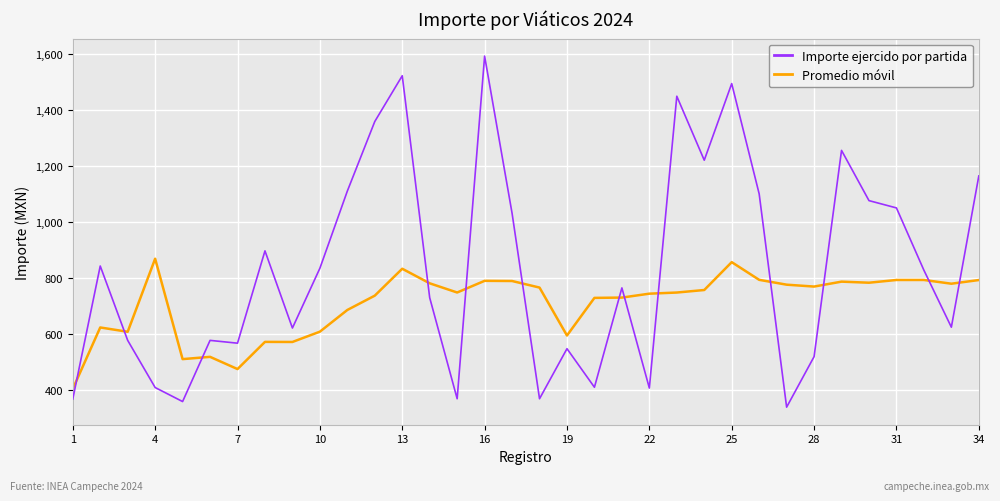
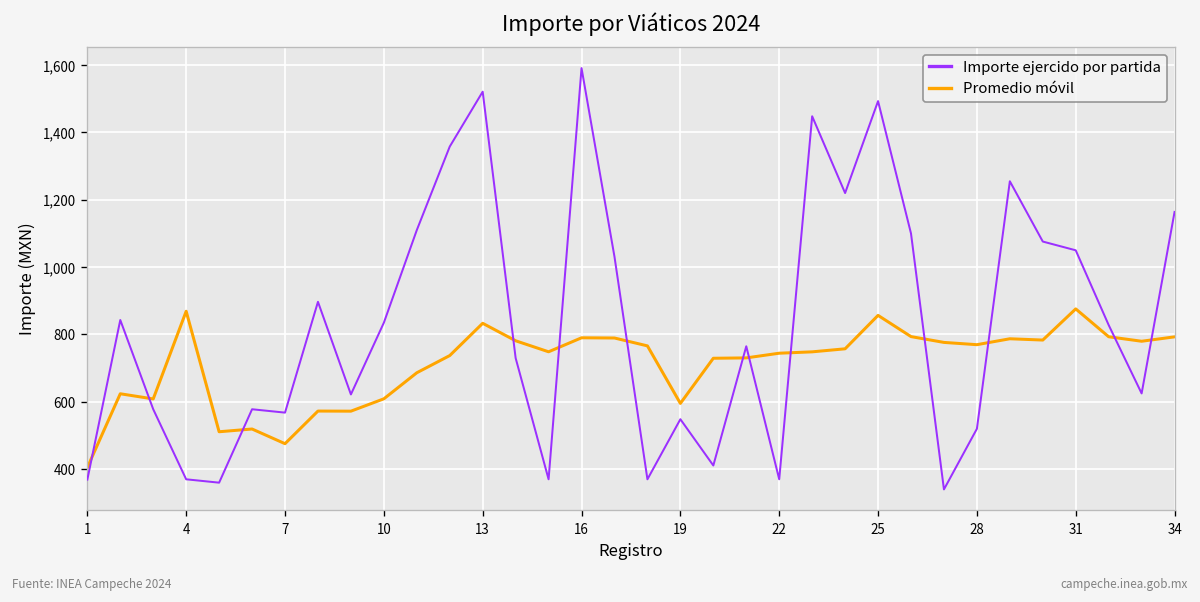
Importe ejercido por partida, 4: 410 -> 370
Importe ejercido por partida, 22: 410 -> 370
Promedio móvil, 31: 790 -> 880
